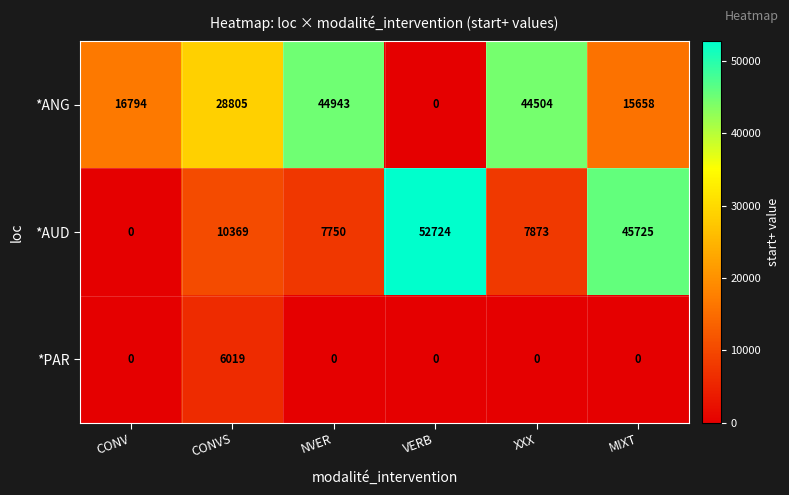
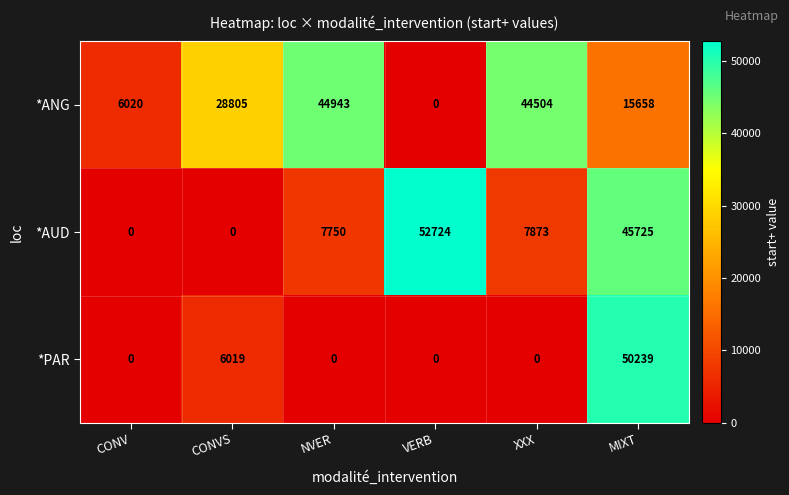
*ANG, CONV: 16794 -> 6020
*AUD, CONVS: 10369 -> 0
*PAR, MIXT: 0 -> 50239
